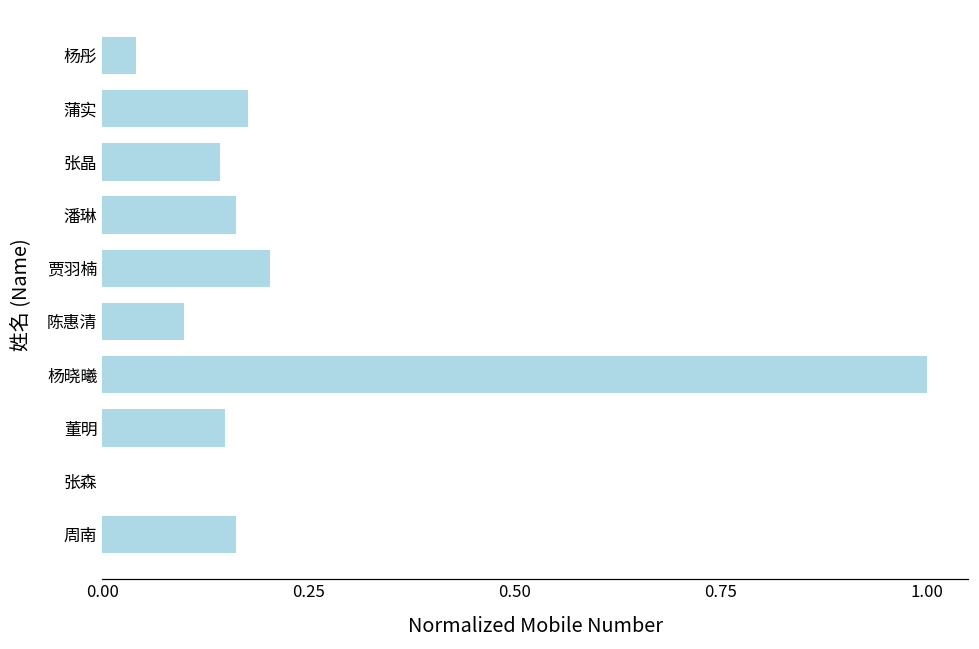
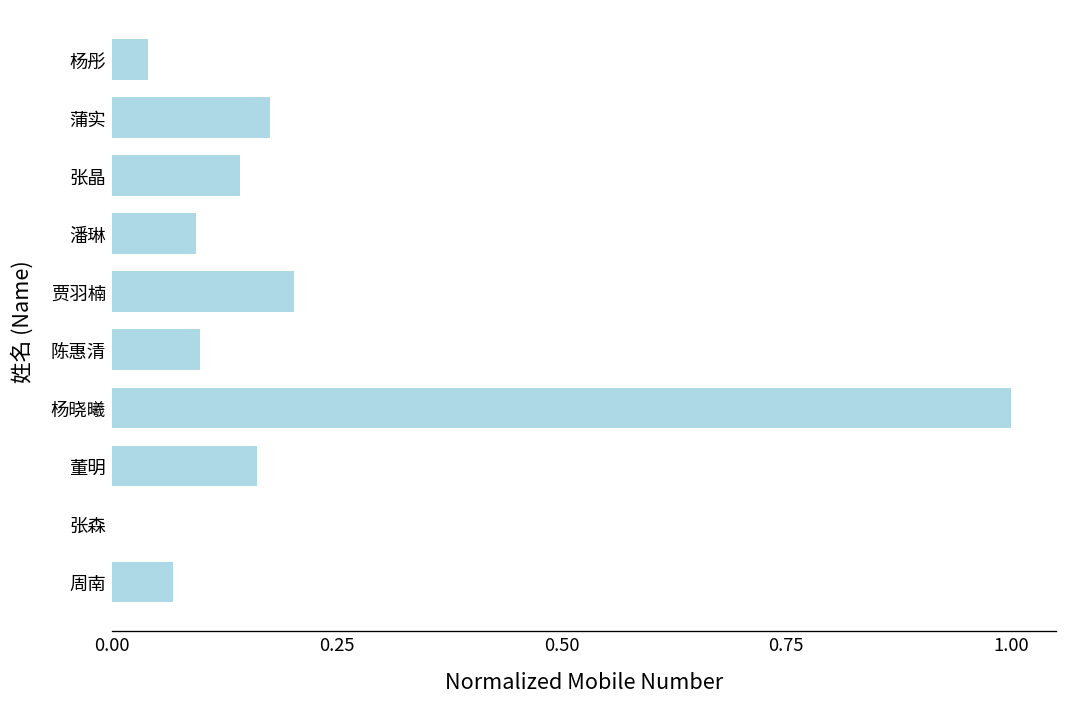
潘琳: 0.16 -> 0.09
董明: 0.15 -> 0.16
周南: 0.16 -> 0.07
